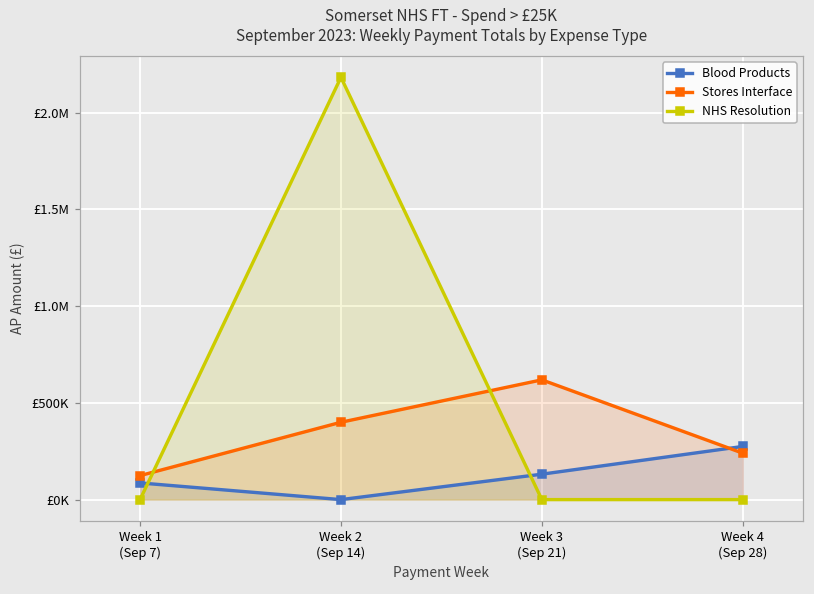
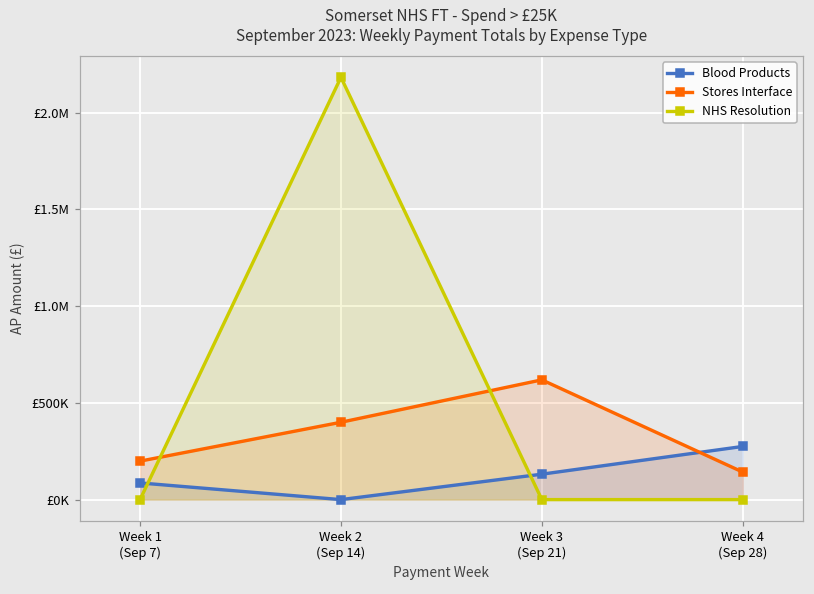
Stores Interface, Week 1 (Sep 7): £120000 -> £200000
Stores Interface, Week 4 (Sep 28): £240000 -> £140000
